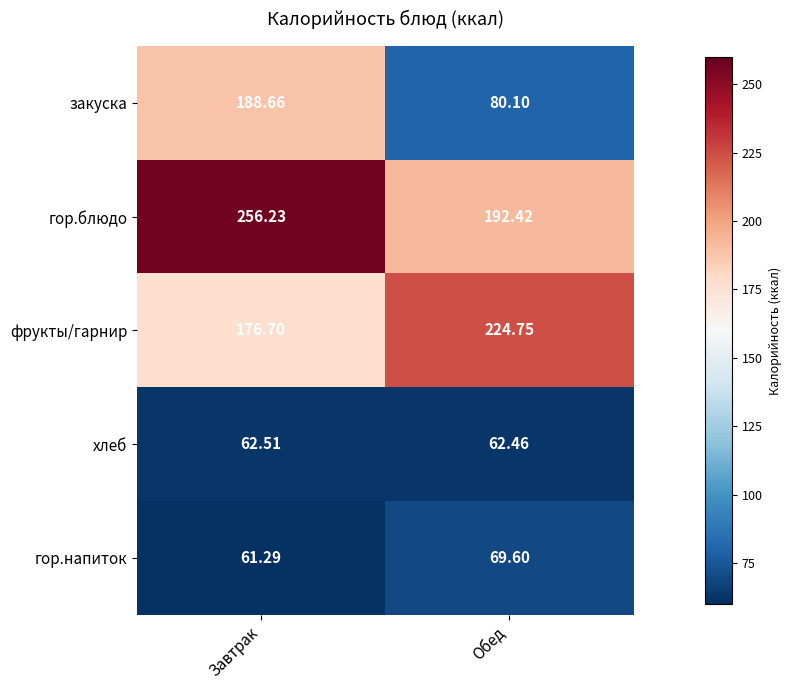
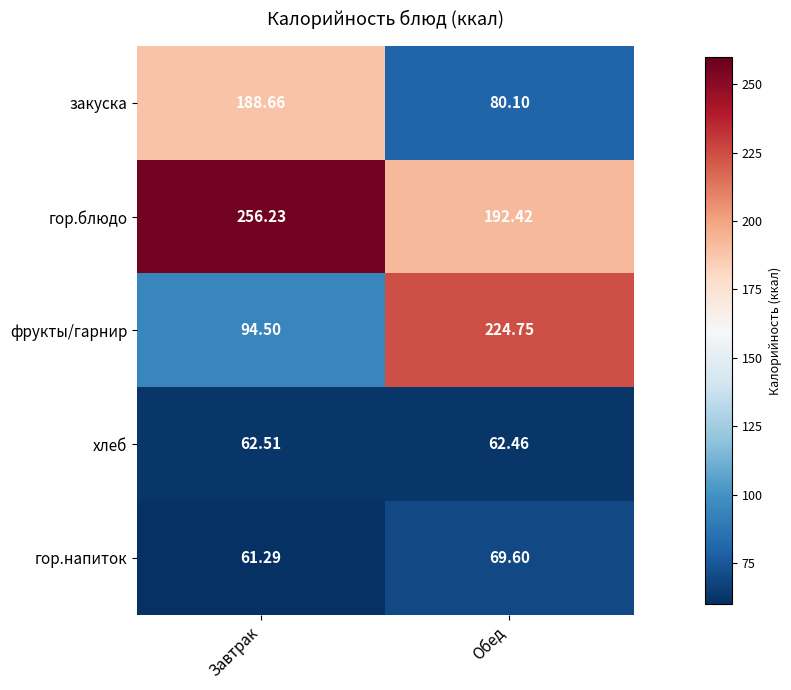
фрукты/гарнир, Завтрак: 176.70 -> 94.50
